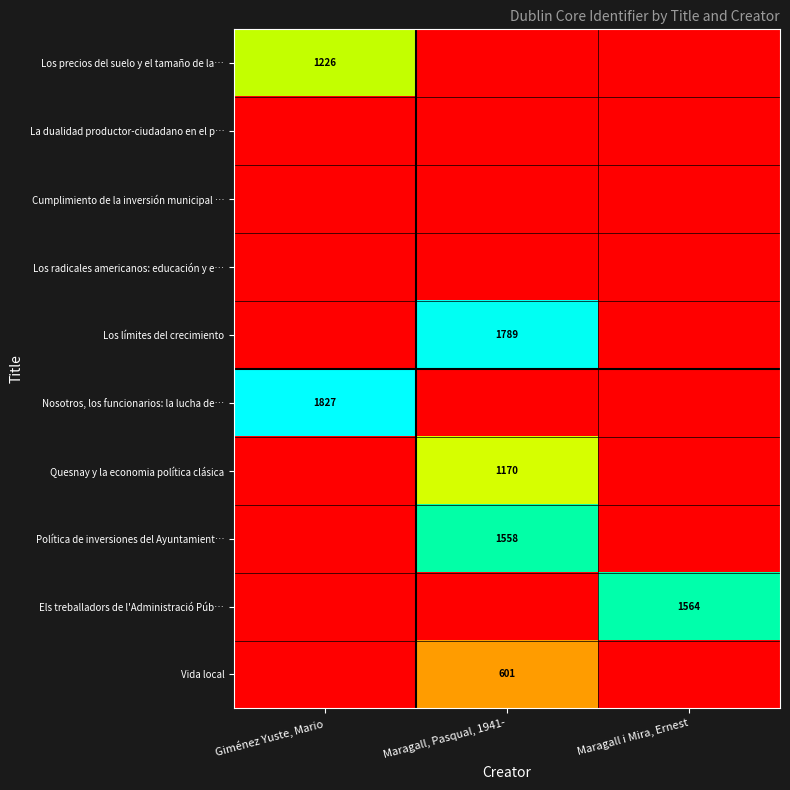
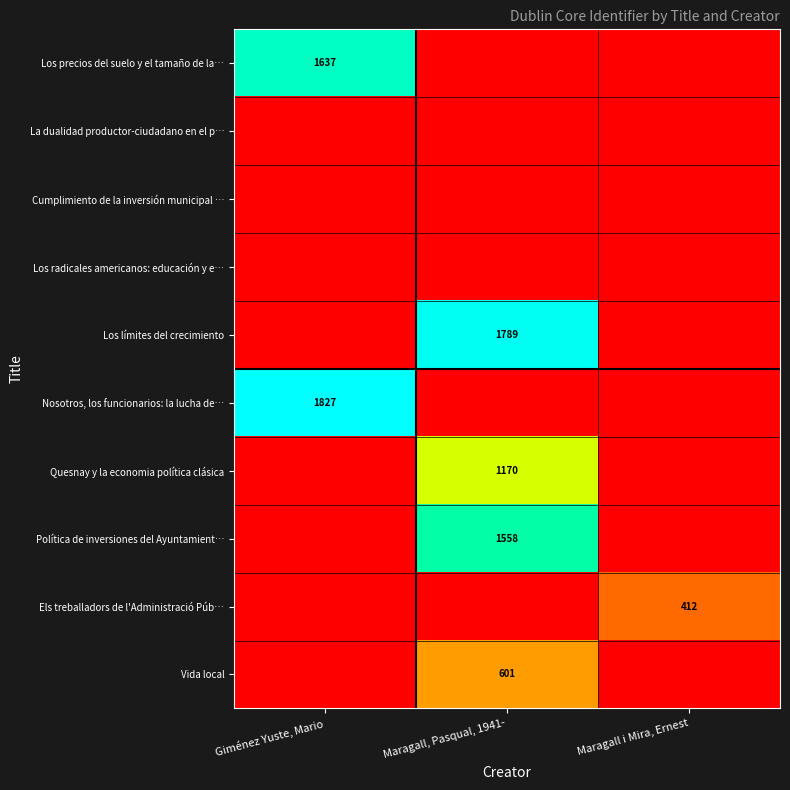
Los precios del suelo y el tamaño de la…, Giménez Yuste, Mario: 1226 -> 1637
Els treballadors de l'Administració Púb…, Maragall i Mira, Ernest: 1564 -> 412
